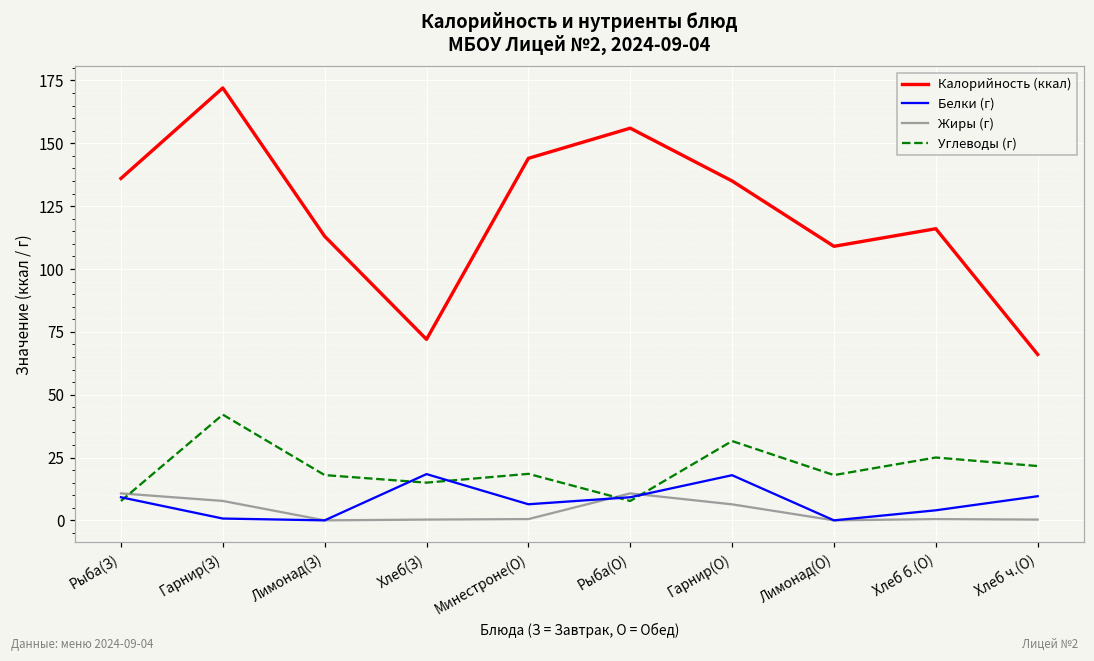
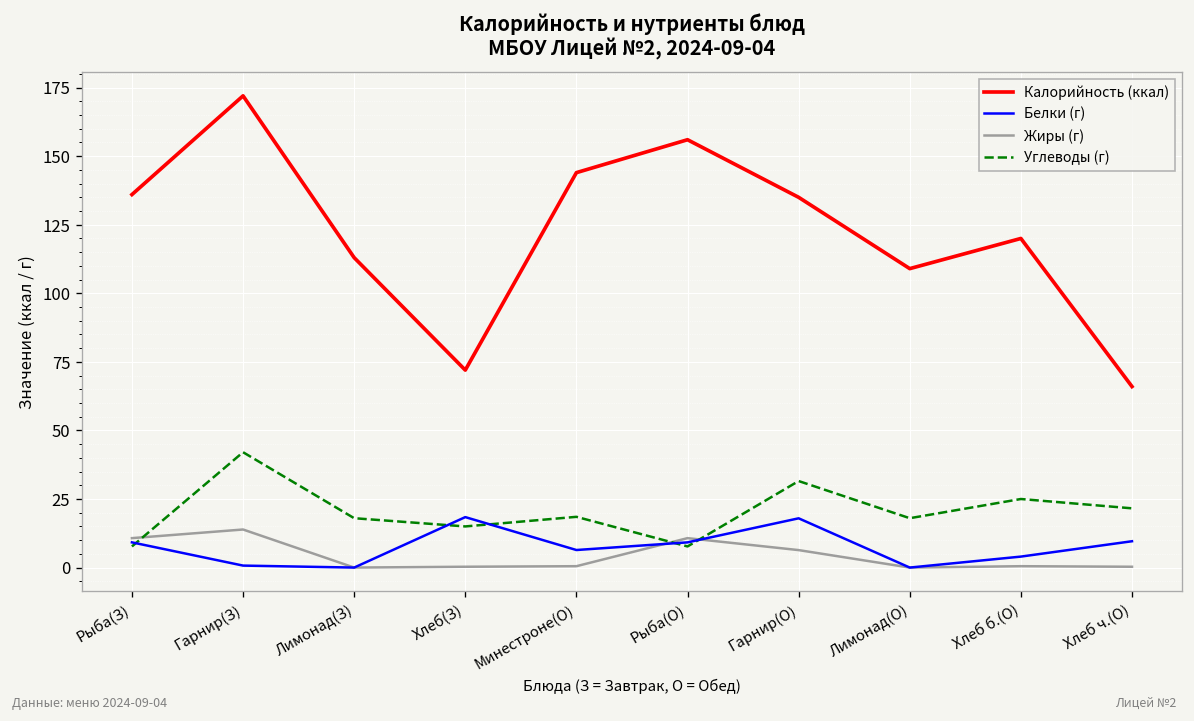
Жиры (г), Гарнир(З): 8 -> 14
Калорийность (ккал), Хлеб б.(О): 116 -> 120
